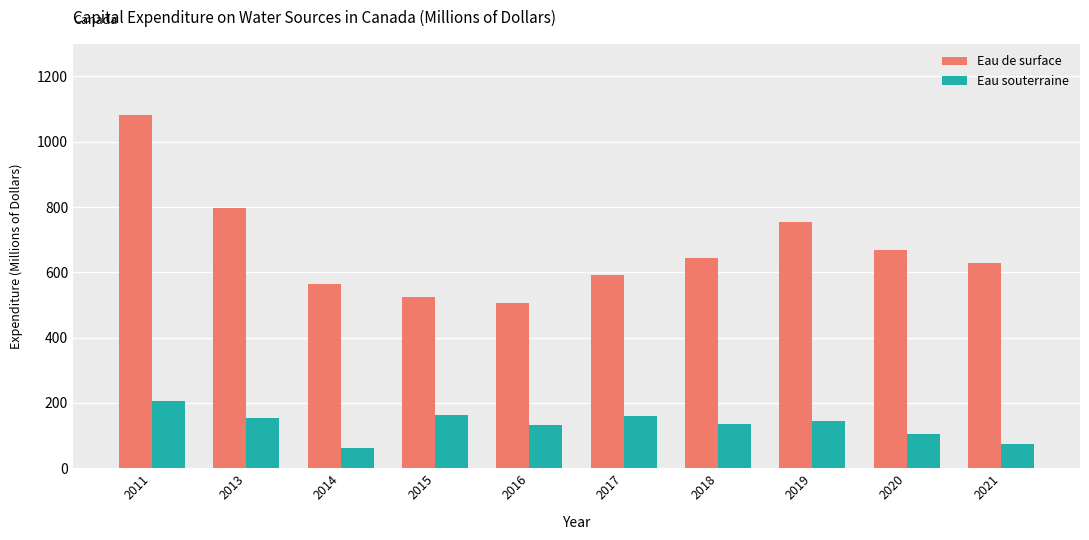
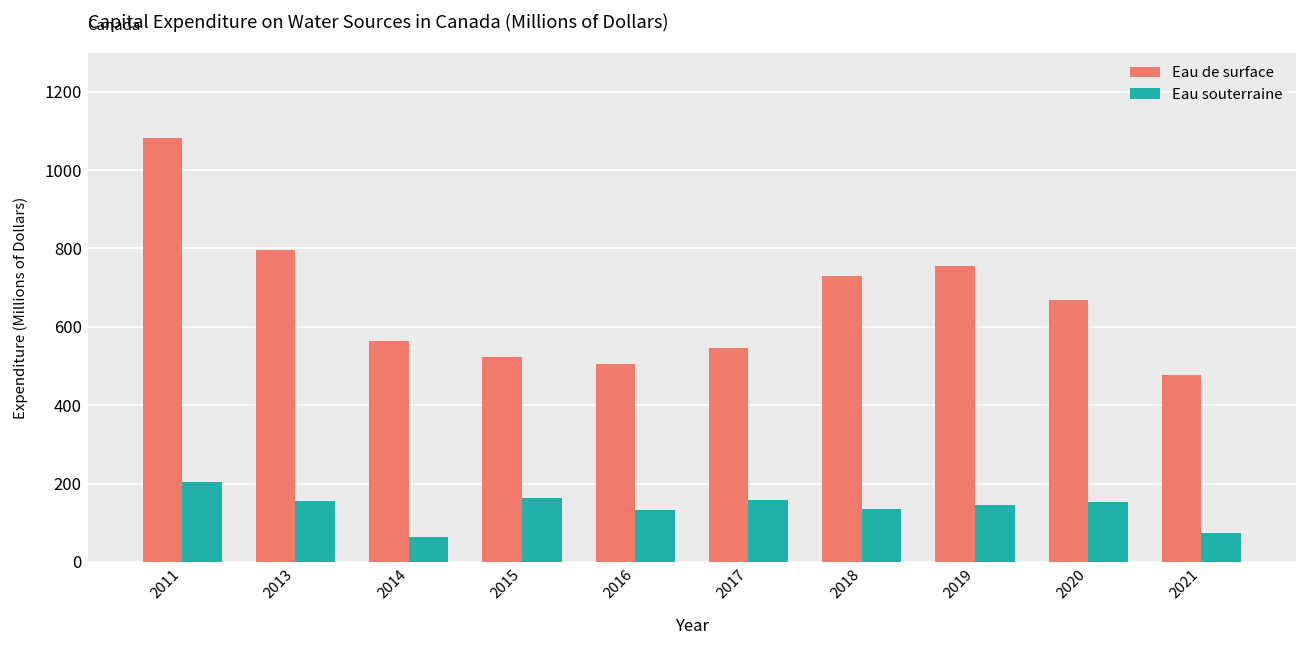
Eau de surface, 2017: 590 -> 550
Eau de surface, 2018: 640 -> 730
Eau souterraine, 2020: 100 -> 150
Eau de surface, 2021: 630 -> 480
